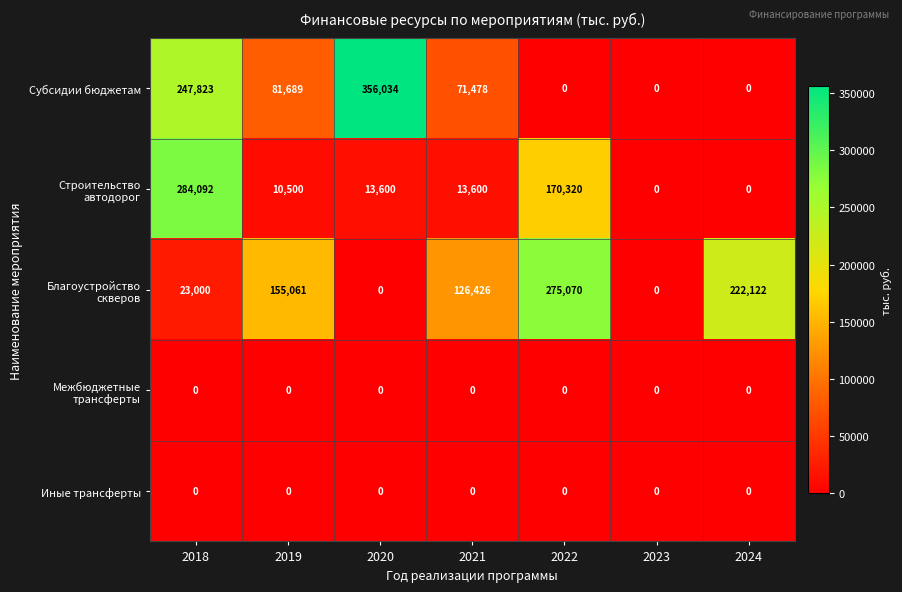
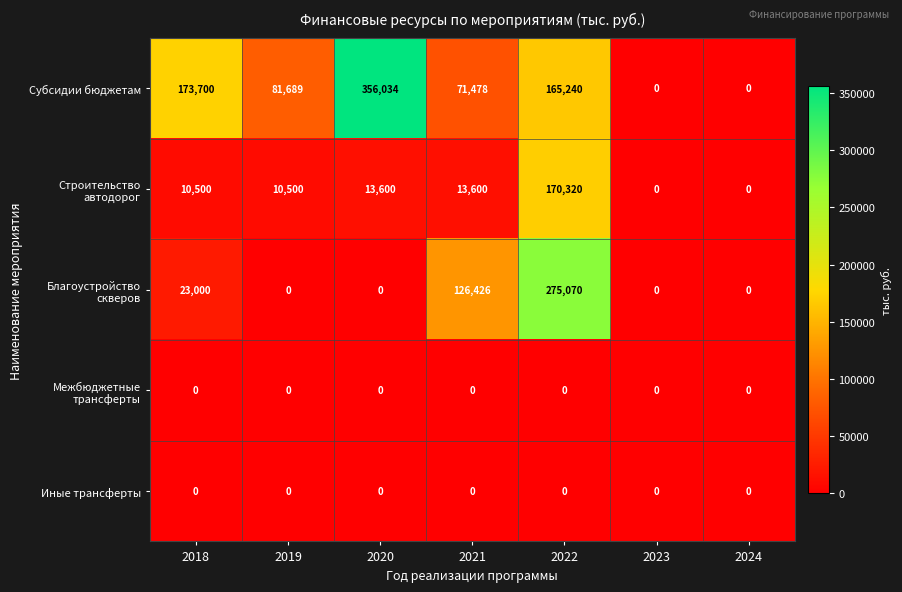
Субсидии бюджетам, 2018: 247,823 -> 173,700
Субсидии бюджетам, 2022: 0 -> 165,240
Строительство автодорог, 2018: 284,092 -> 10,500
Благоустройство скверов, 2019: 155,061 -> 0
Благоустройство скверов, 2024: 222,122 -> 0
